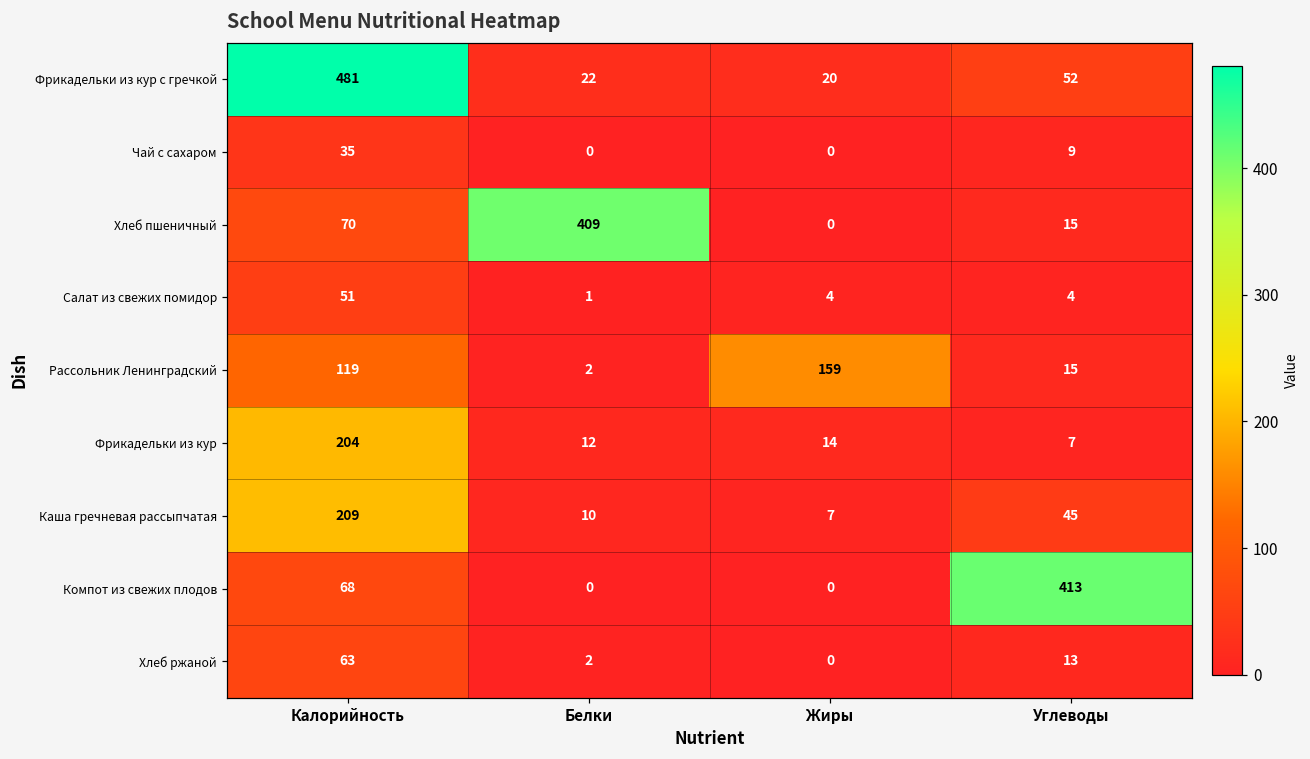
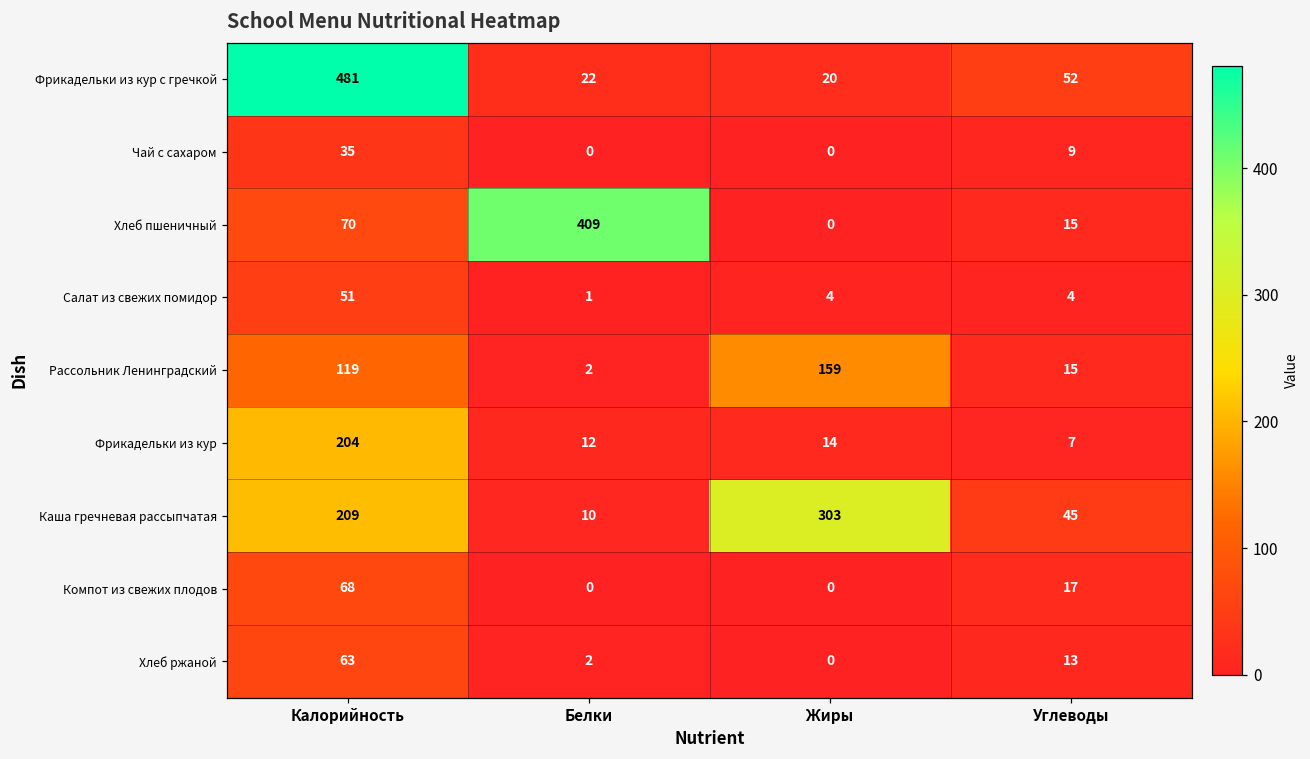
Каша гречневая рассыпчатая, Жиры: 7 -> 303
Компот из свежих плодов, Углеводы: 413 -> 17
